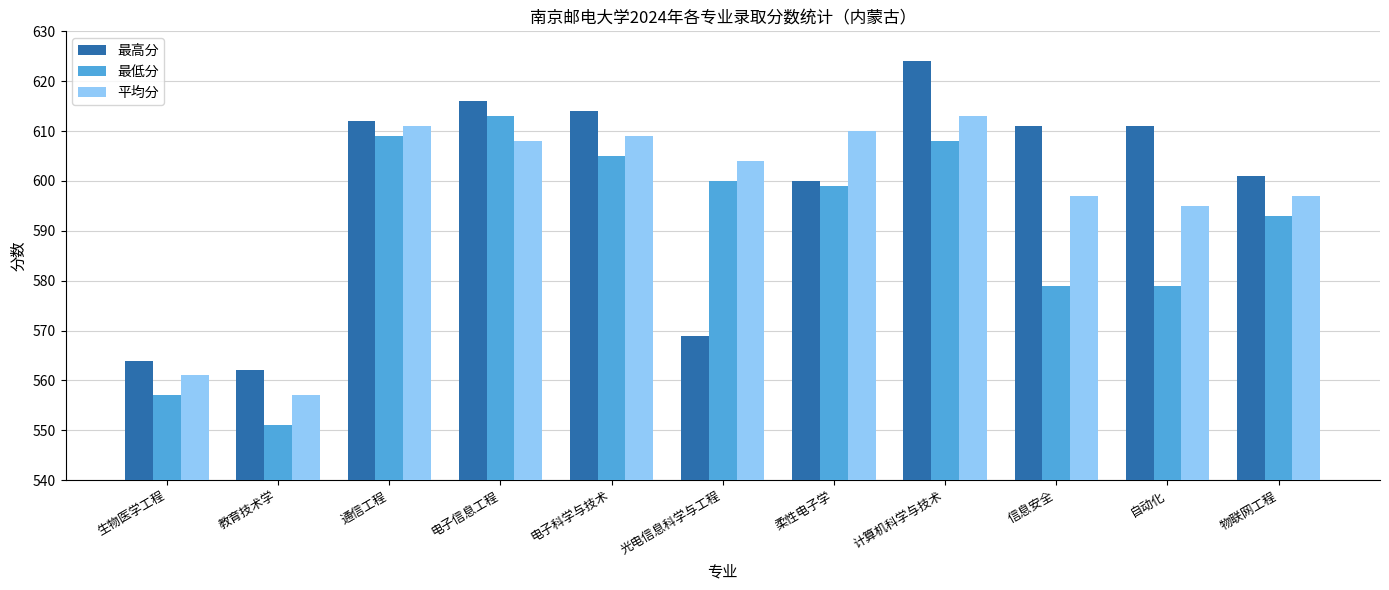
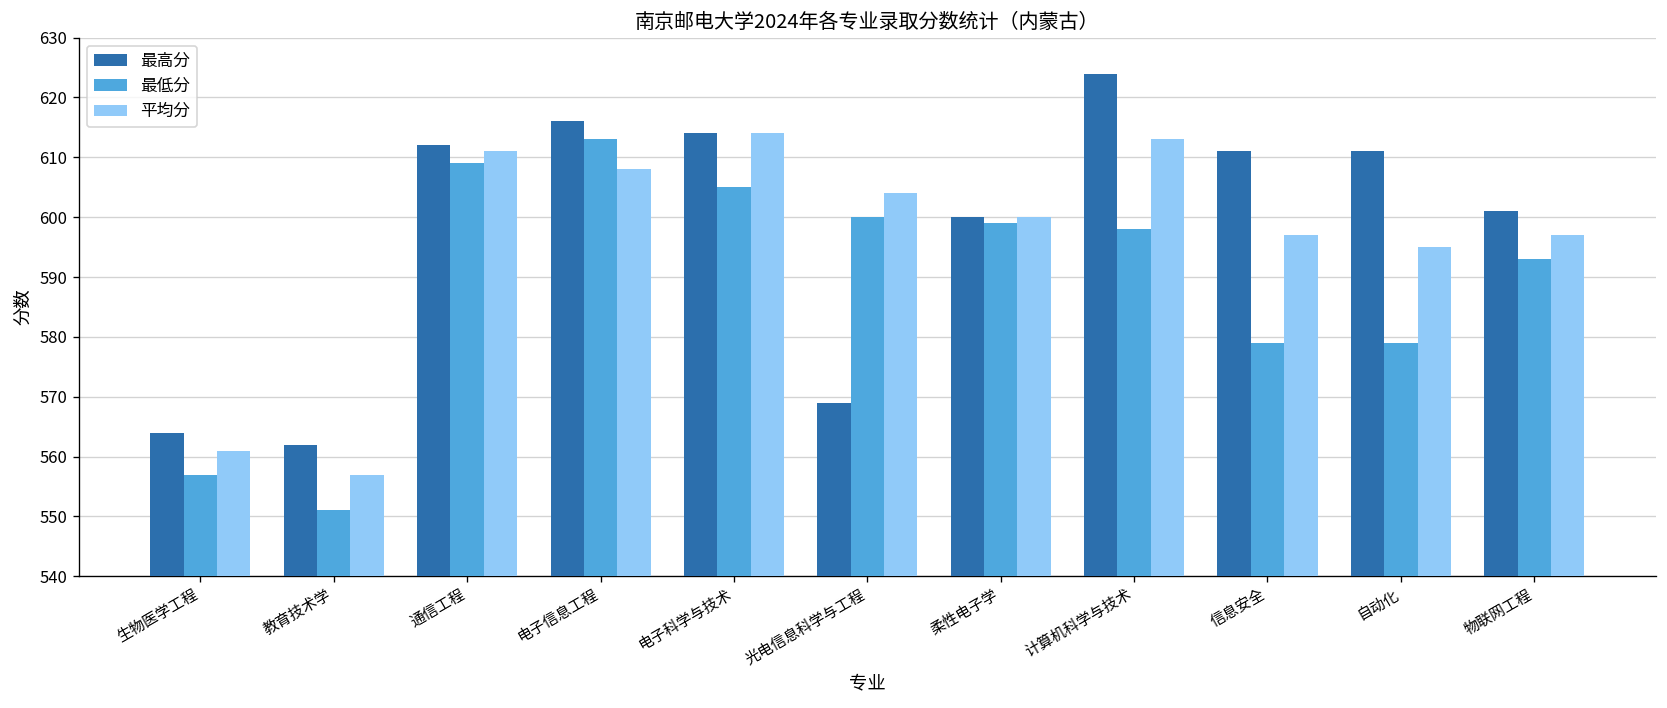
平均分, 电子科学与技术: 609 -> 614
平均分, 柔性电子学: 610 -> 600
最低分, 计算机科学与技术: 608 -> 598
